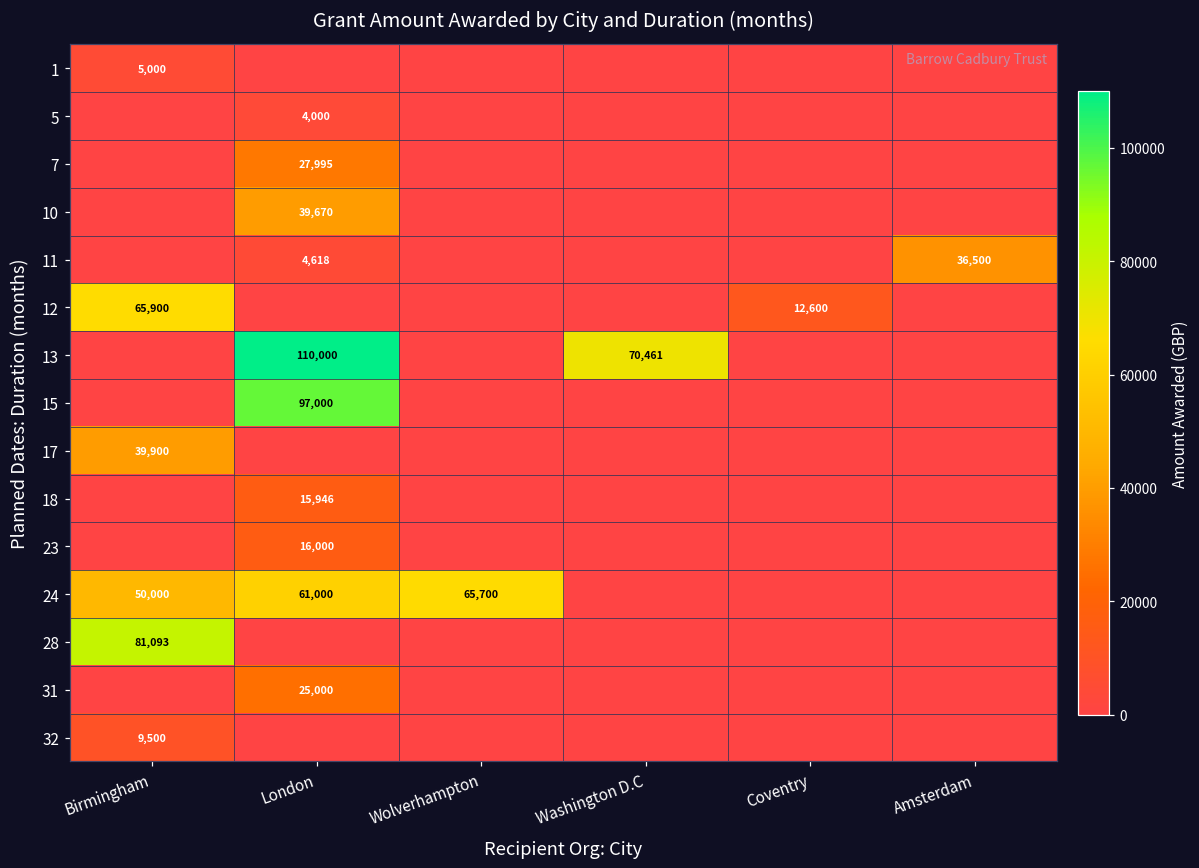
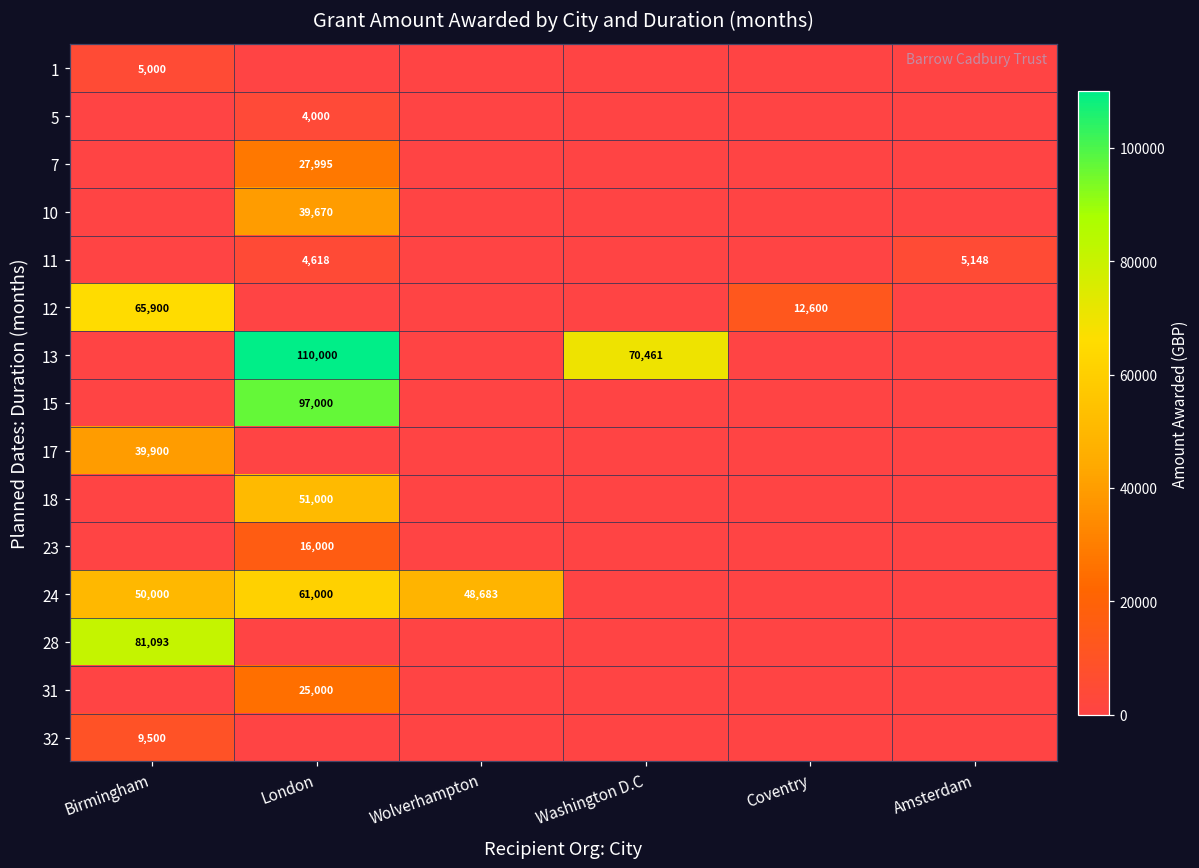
11, Amsterdam: 36,500 -> 5,148
18, London: 15,946 -> 51,000
24, Wolverhampton: 65,700 -> 48,683
